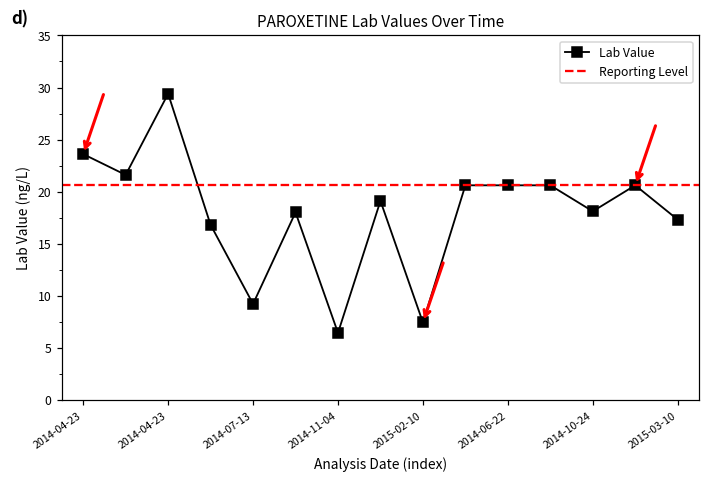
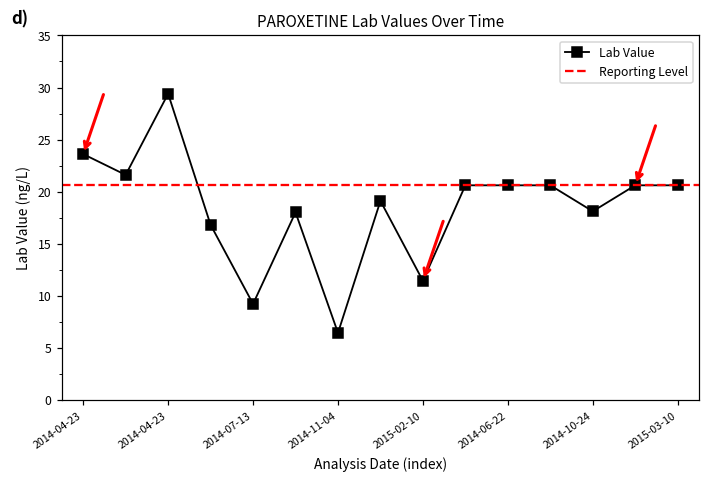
2015-02-10: 7 -> 11
2015-03-10: 17 -> 21
